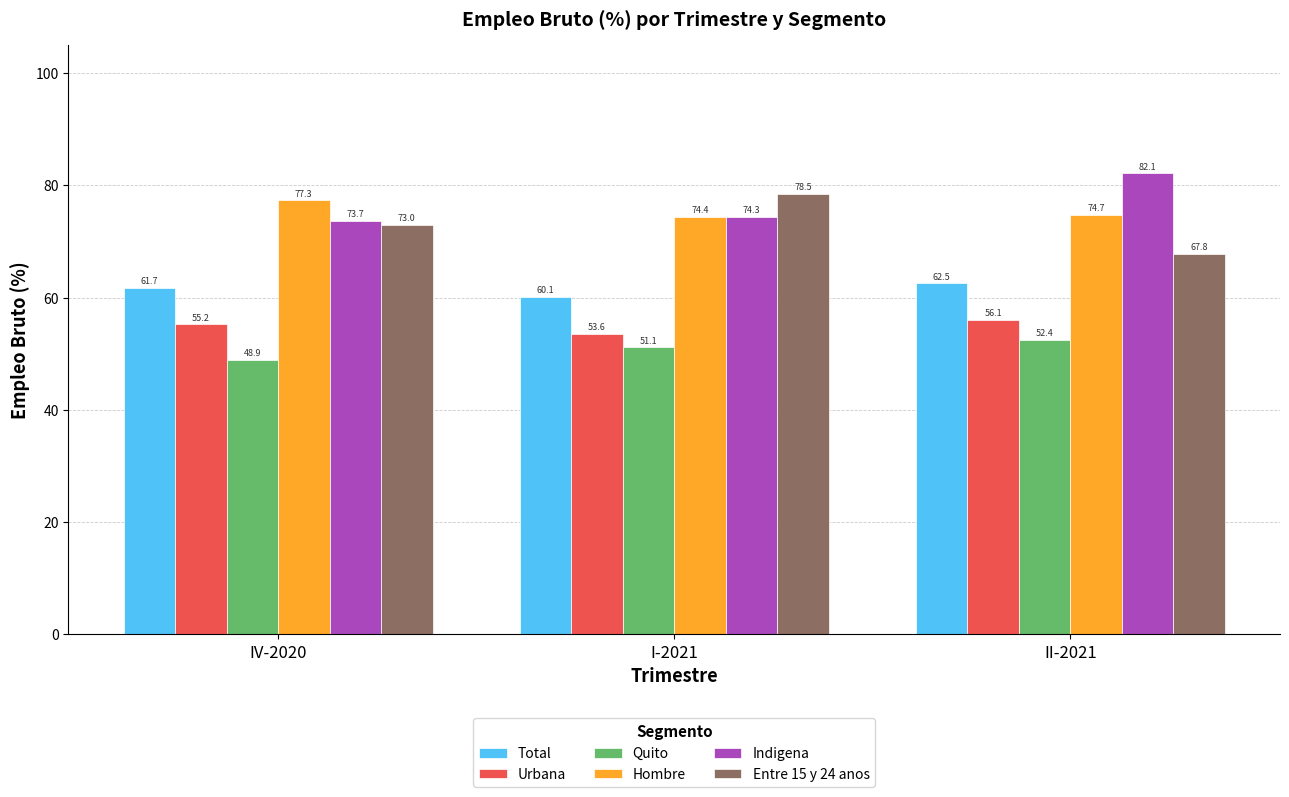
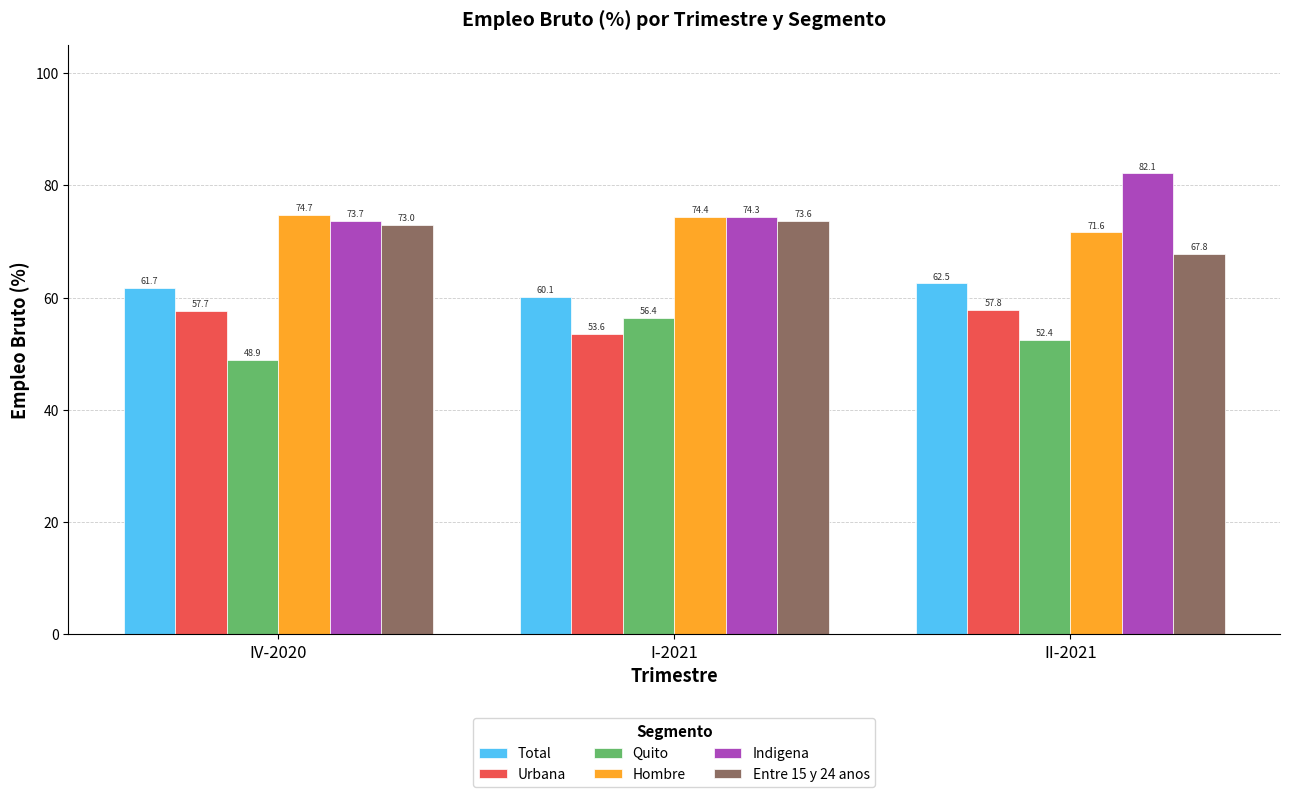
Urbana, IV-2020: 55.2 -> 57.7
Hombre, IV-2020: 77.3 -> 74.7
Quito, I-2021: 51.1 -> 56.4
Entre 15 y 24 anos, I-2021: 78.5 -> 73.6
Urbana, II-2021: 56.1 -> 57.8
Hombre, II-2021: 74.7 -> 71.6
